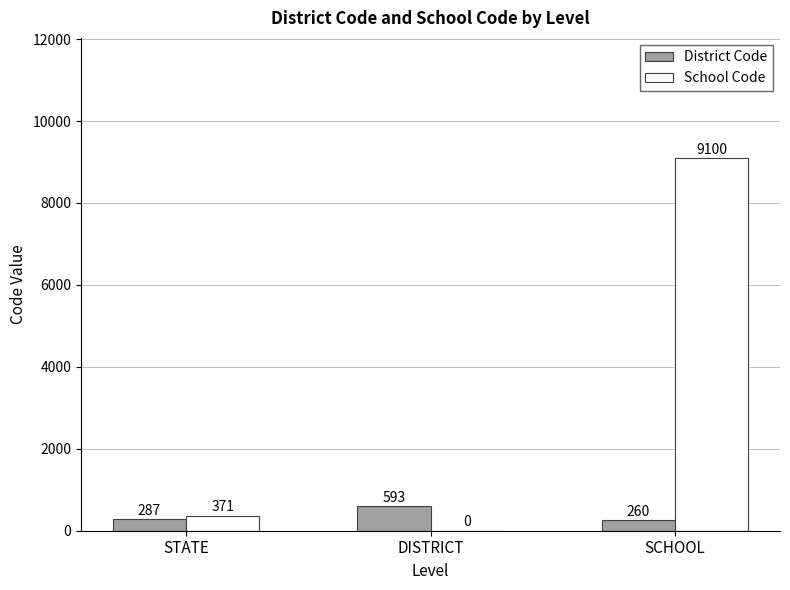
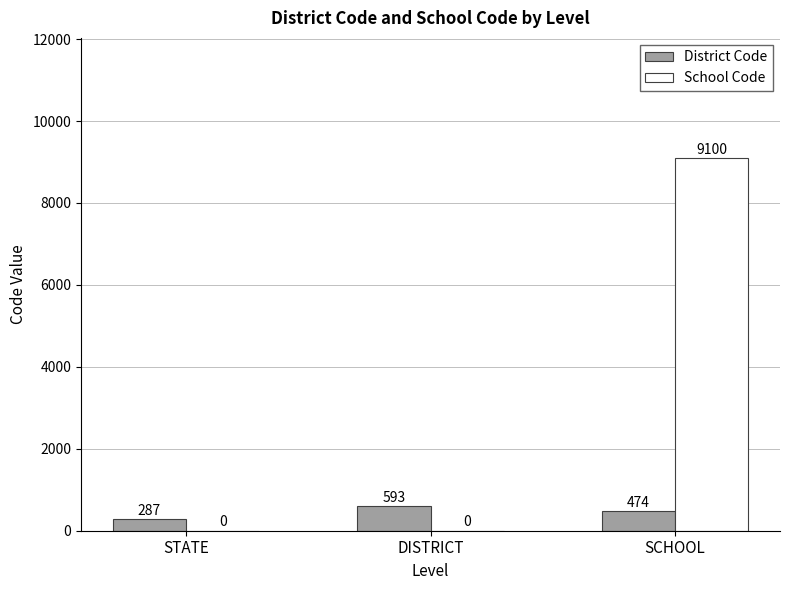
School Code, STATE: 371 -> 0
District Code, SCHOOL: 260 -> 474
